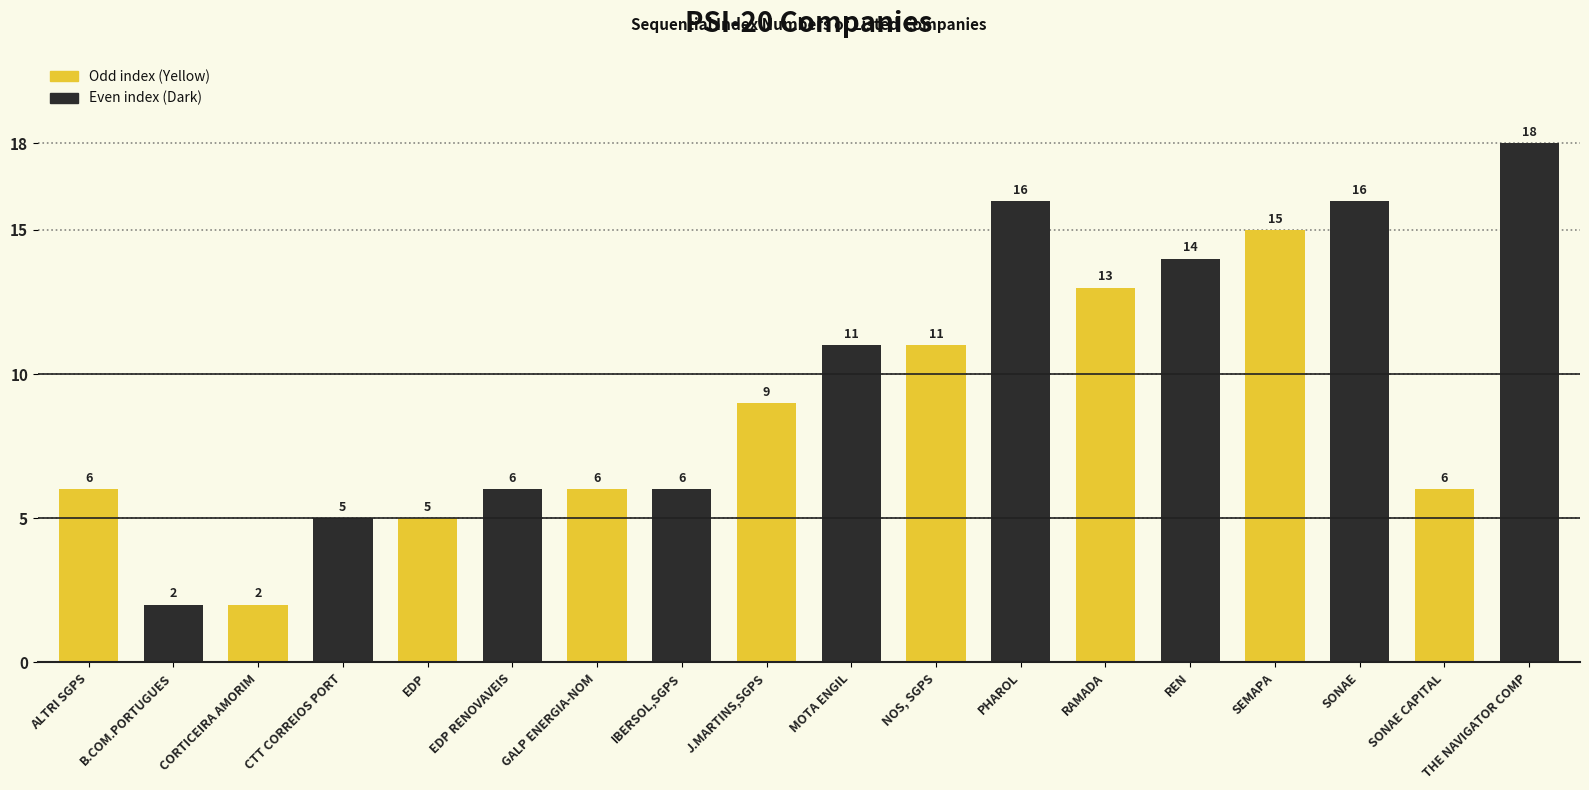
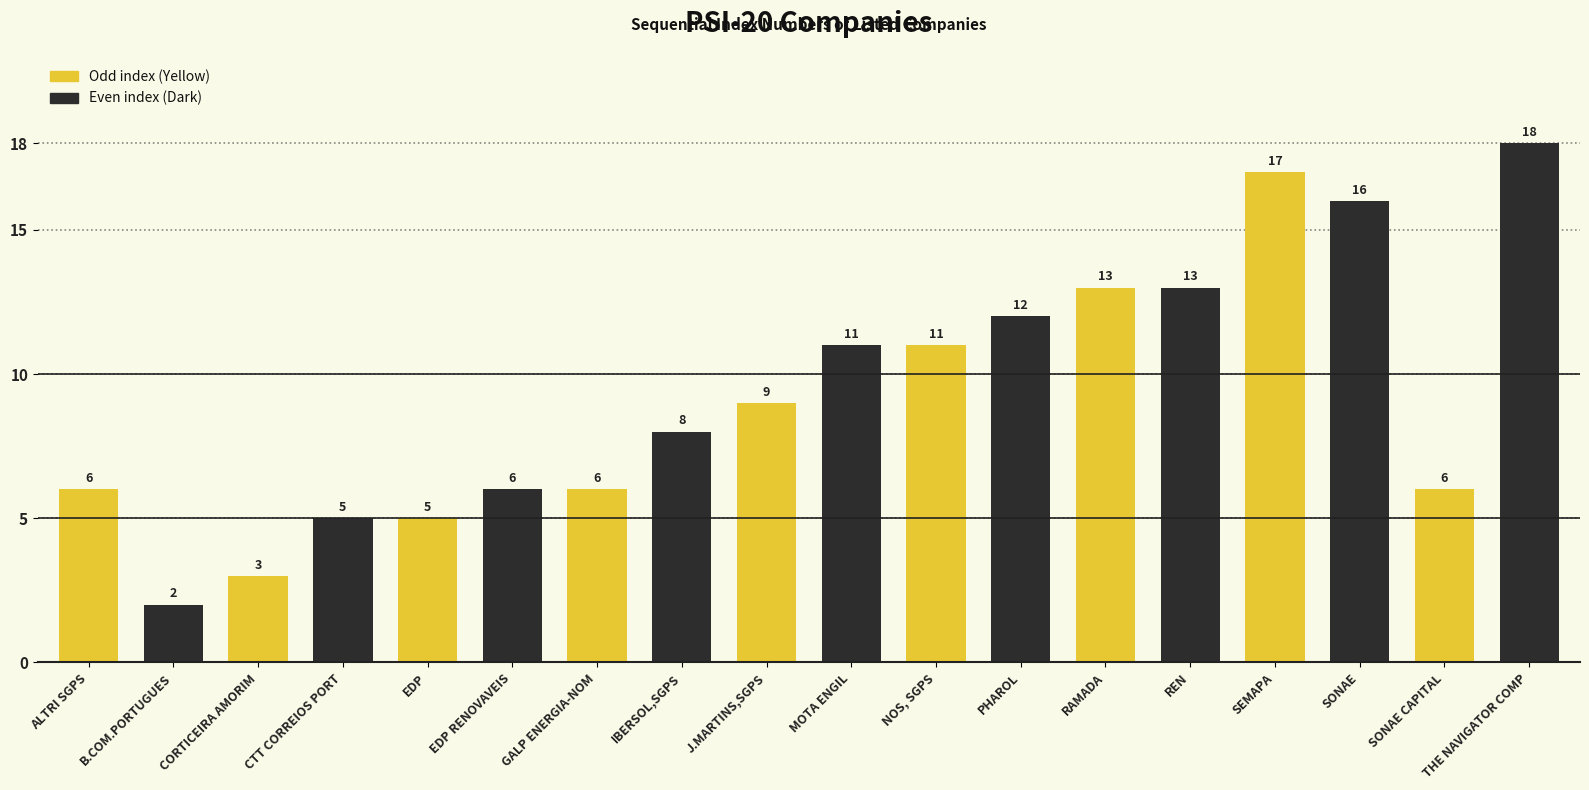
CORTICEIRA AMORIM: 2 -> 3
IBERSOL,SGPS: 6 -> 8
PHAROL: 16 -> 12
REN: 14 -> 13
SEMAPA: 15 -> 17
